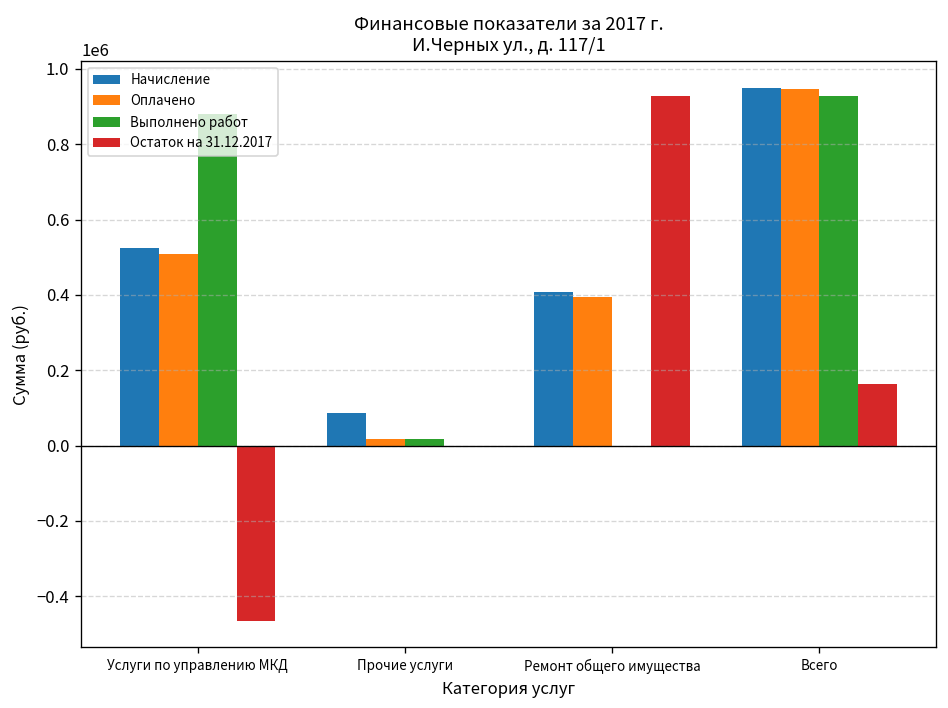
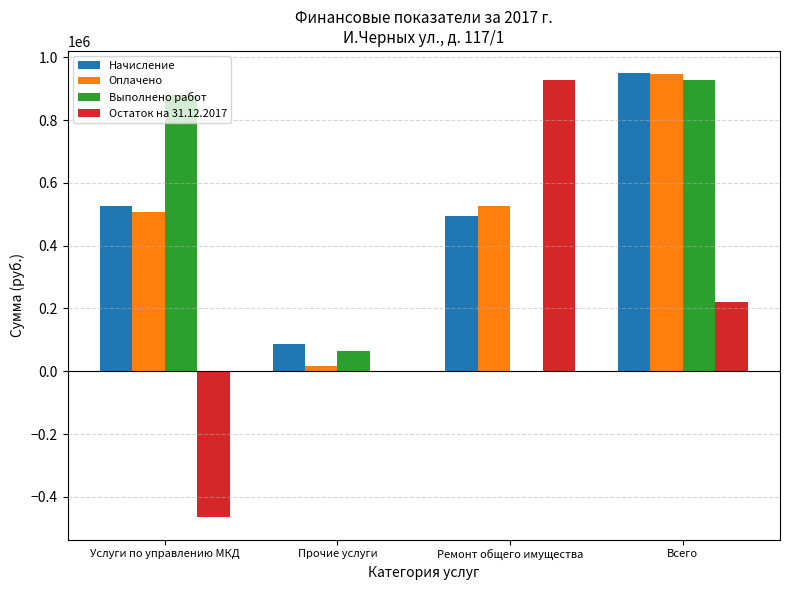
Выполнено работ, Прочие услуги: 20000 -> 60000
Начисление, Ремонт общего имущества: 410000 -> 490000
Оплачено, Ремонт общего имущества: 390000 -> 530000
Остаток на 31.12.2017, Всего: 160000 -> 220000
